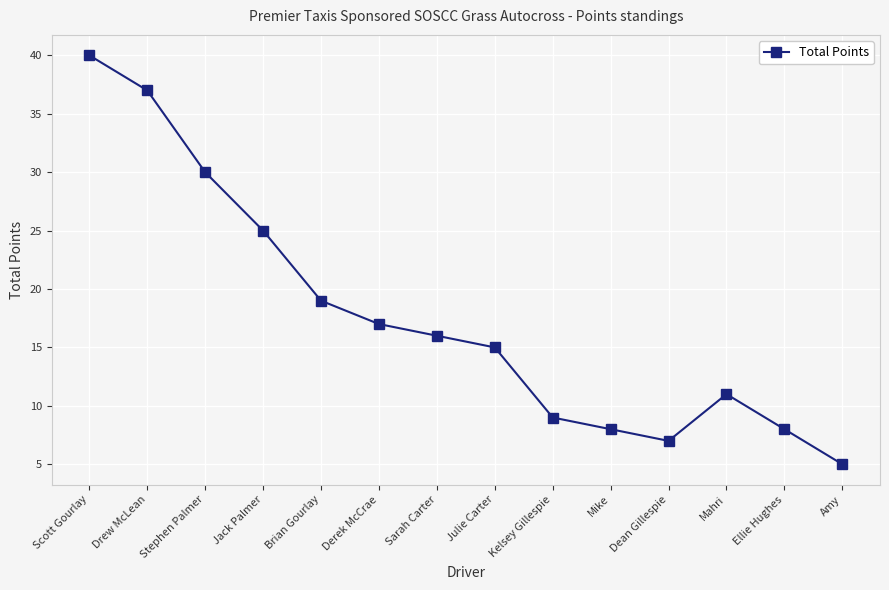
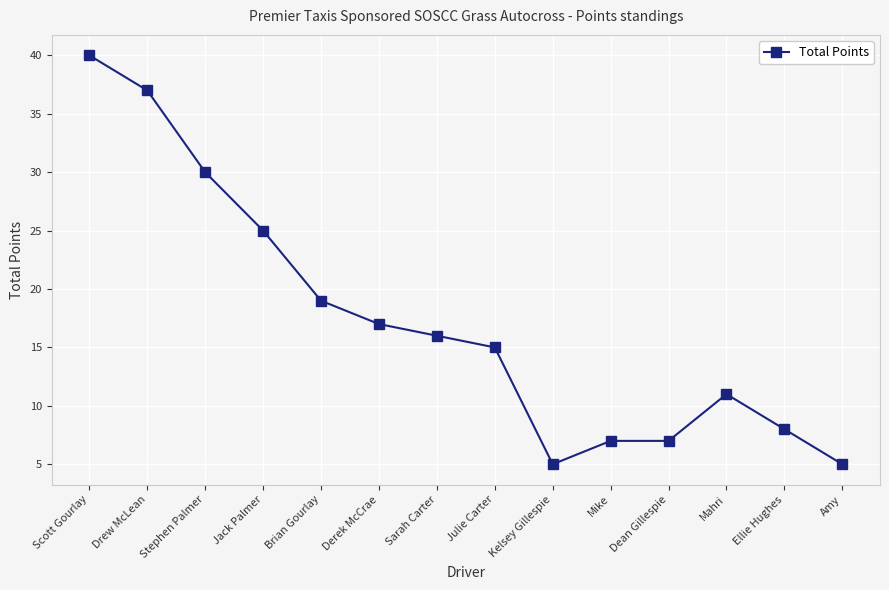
Kelsey Gillespie: 9 -> 5
Mike: 8 -> 7
